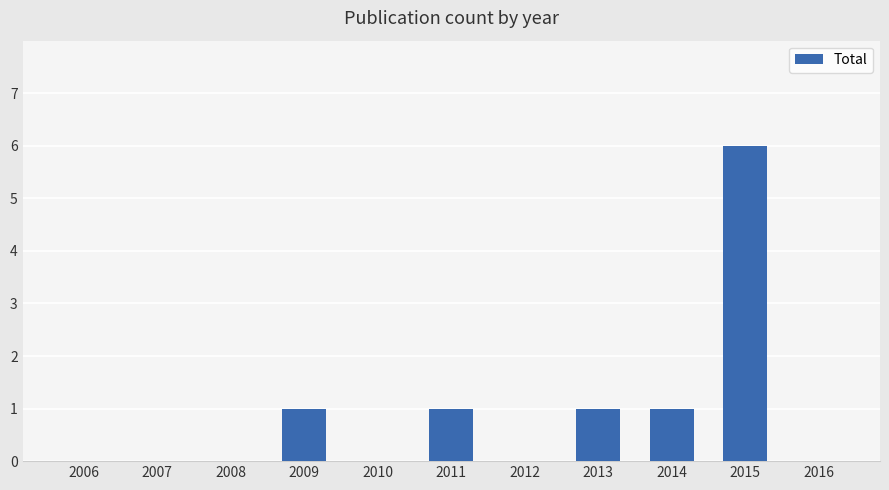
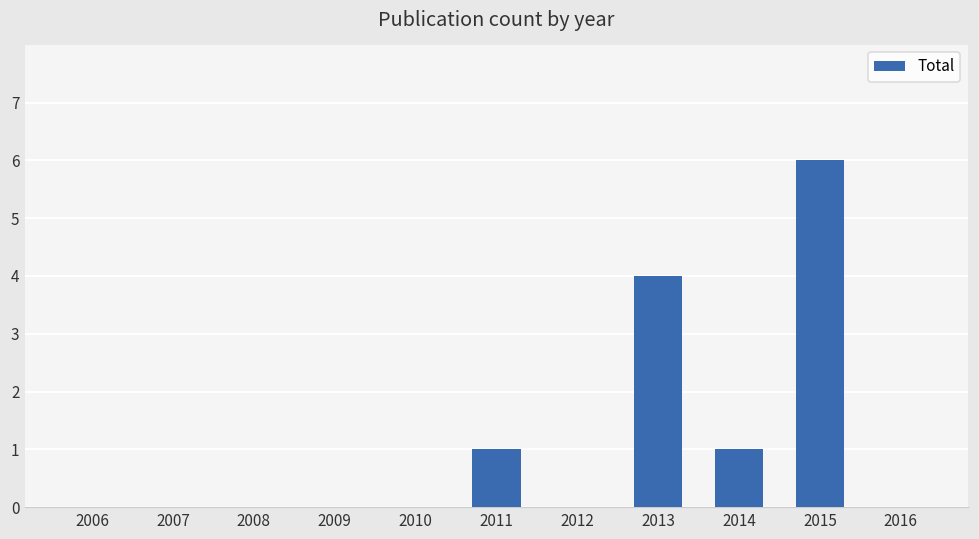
2009: 1 -> 0
2013: 1 -> 4
